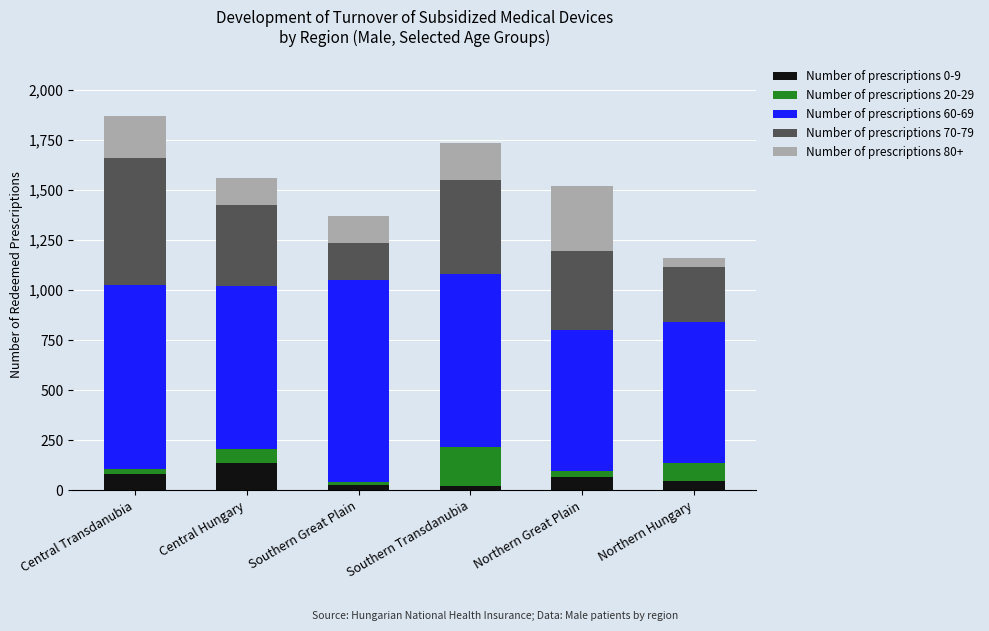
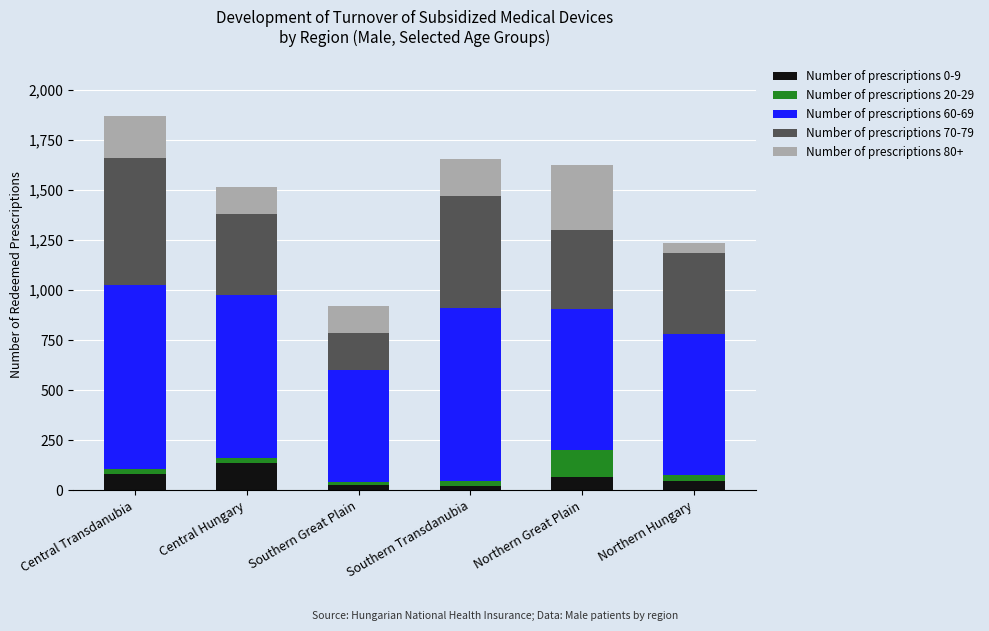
Number of prescriptions 20-29, Central Hungary: 70 -> 20
Number of prescriptions 60-69, Southern Great Plain: 1,010 -> 560
Number of prescriptions 20-29, Southern Transdanubia: 190 -> 30
Number of prescriptions 70-79, Southern Transdanubia: 470 -> 560
Number of prescriptions 20-29, Northern Great Plain: 30 -> 130
Number of prescriptions 20-29, Northern Hungary: 90 -> 30
Number of prescriptions 70-79, Northern Hungary: 270 -> 400
